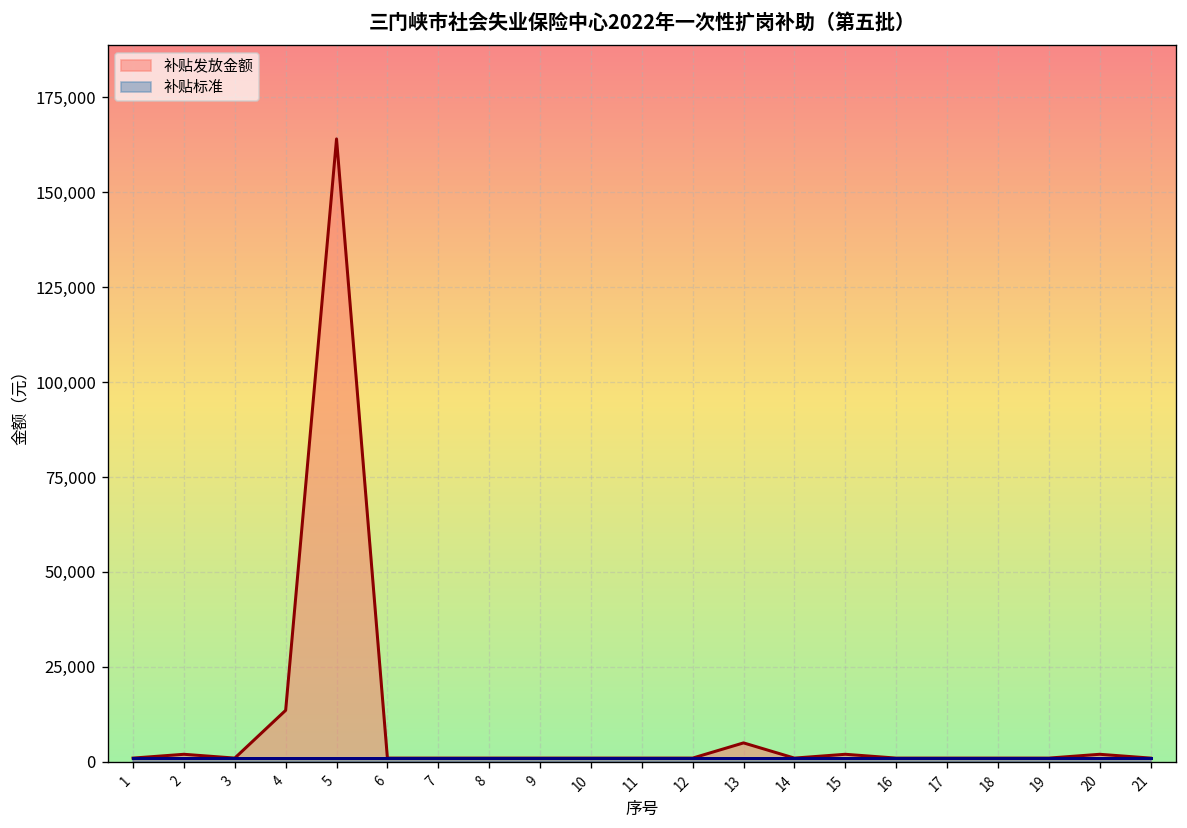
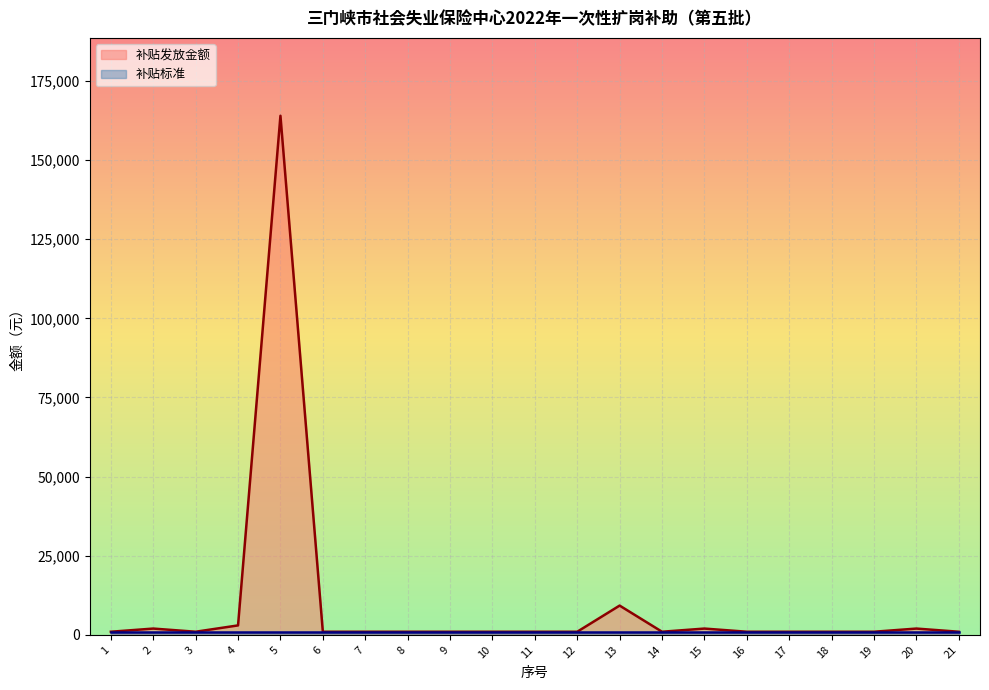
补贴发放金额, 4: 14,000 -> 3,000
补贴发放金额, 13: 5,000 -> 9,000
